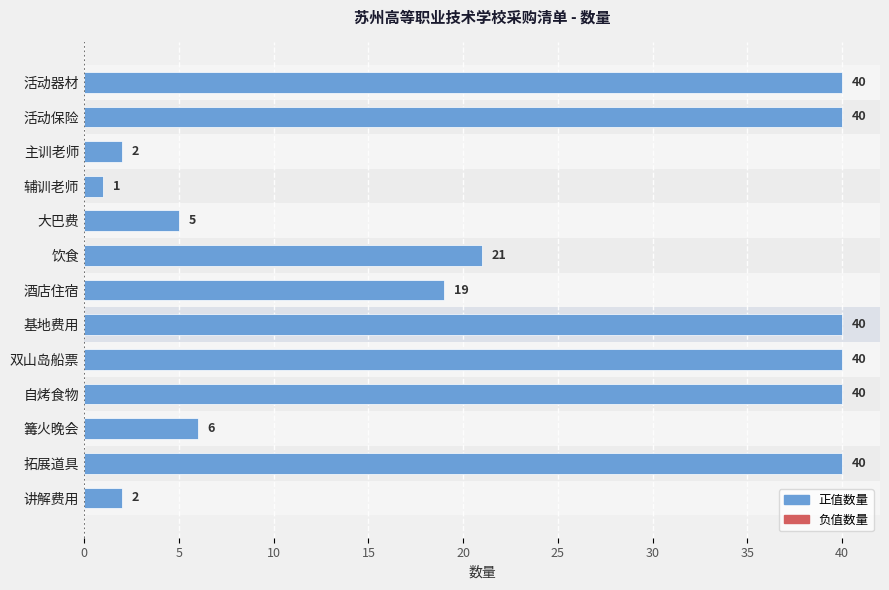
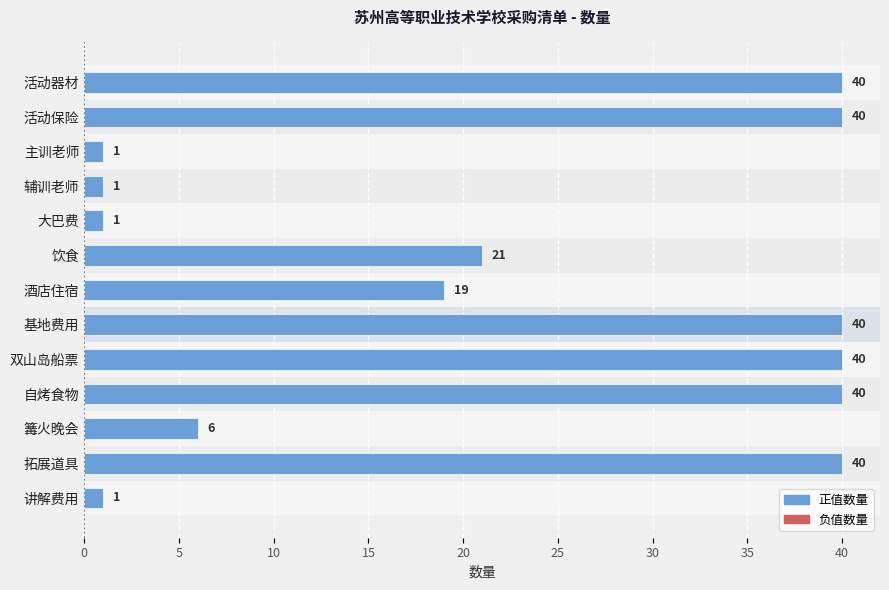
主训老师: 2 -> 1
大巴费: 5 -> 1
讲解费用: 2 -> 1
